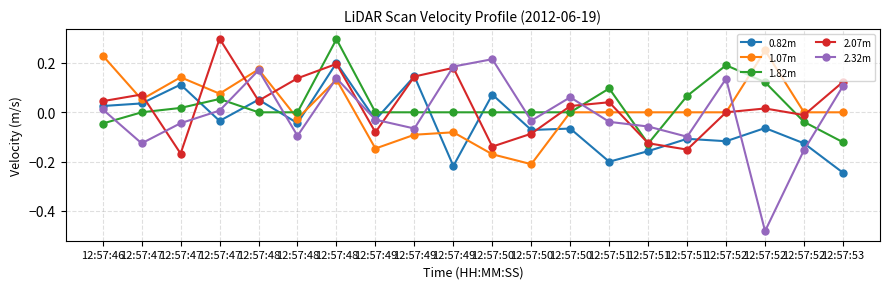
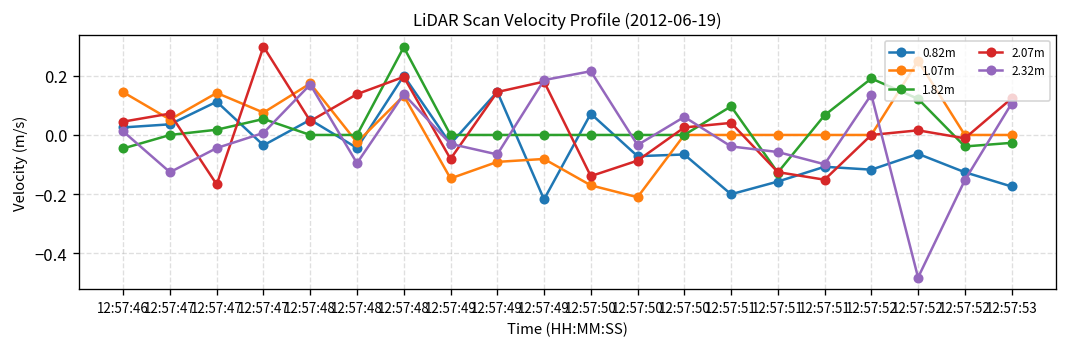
1.07m, 12:57:46: 0.23 -> 0.14
0.82m, 12:57:53: -0.24 -> -0.17
1.82m, 12:57:53: -0.12 -> -0.03
